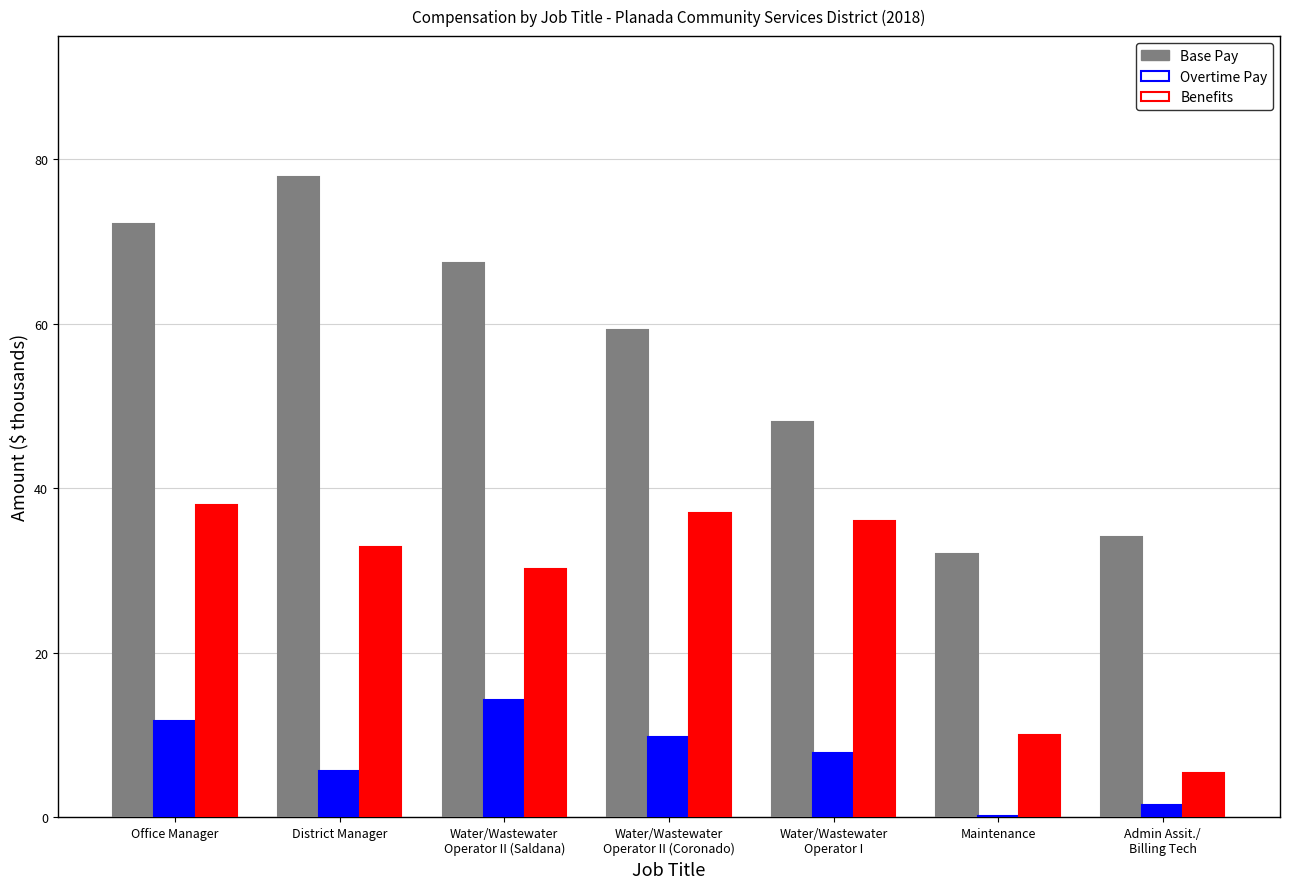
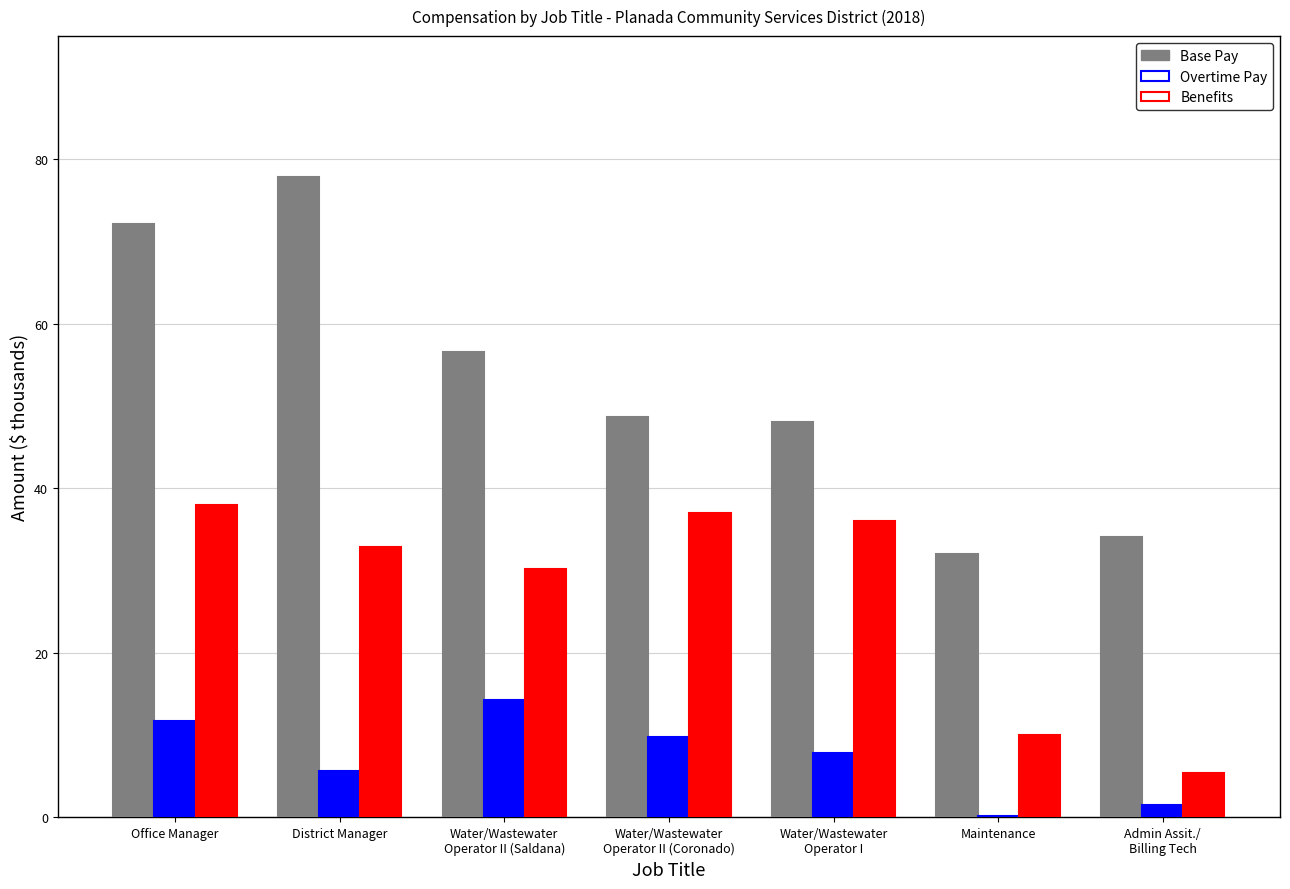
Base Pay, Water/Wastewater Operator II (Saldana): 67 -> 57
Base Pay, Water/Wastewater Operator II (Coronado): 59 -> 49
